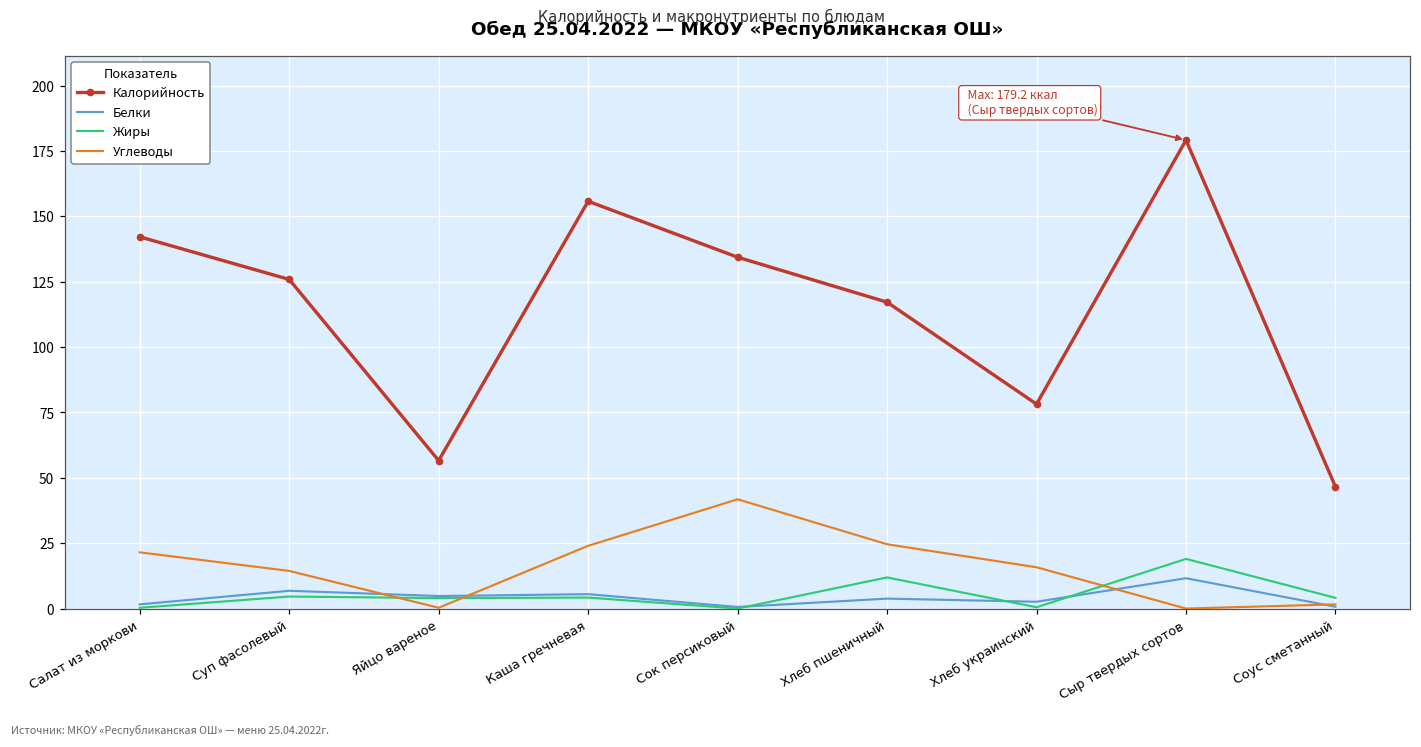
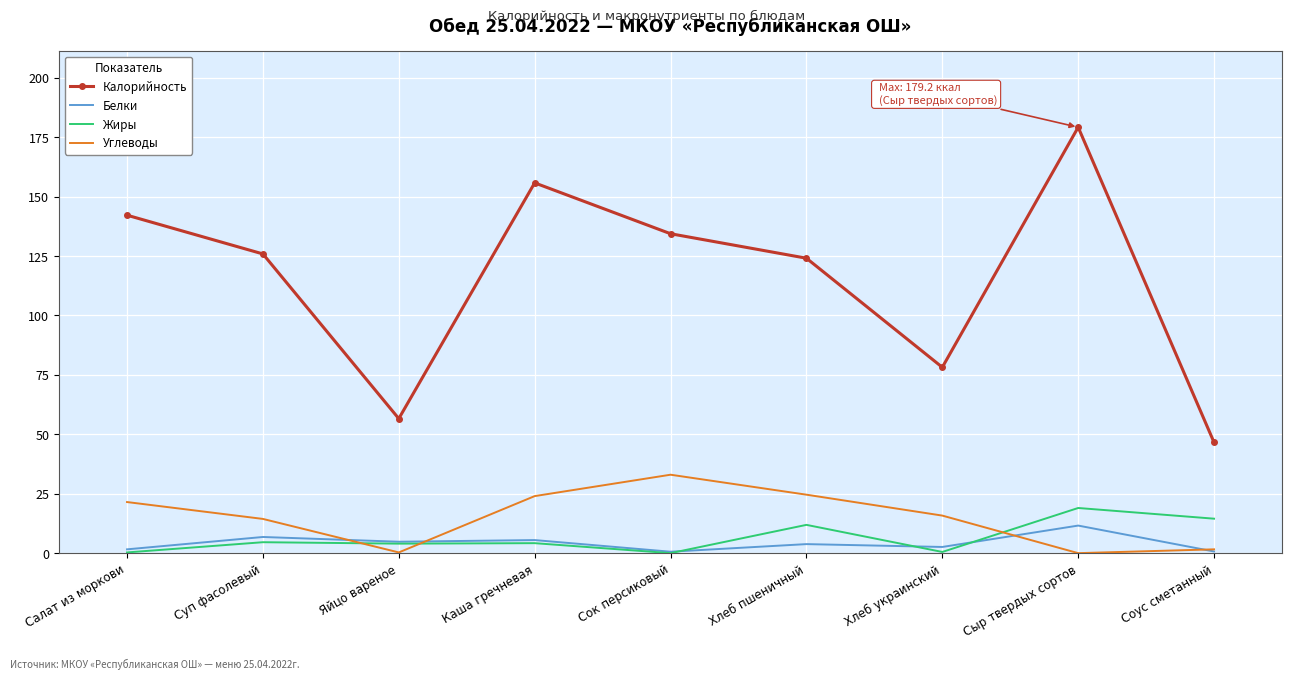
Углеводы, Сок персиковый: 42 -> 33
Калорийность, Хлеб пшеничный: 117 -> 124
Жиры, Соус сметанный: 4 -> 15
